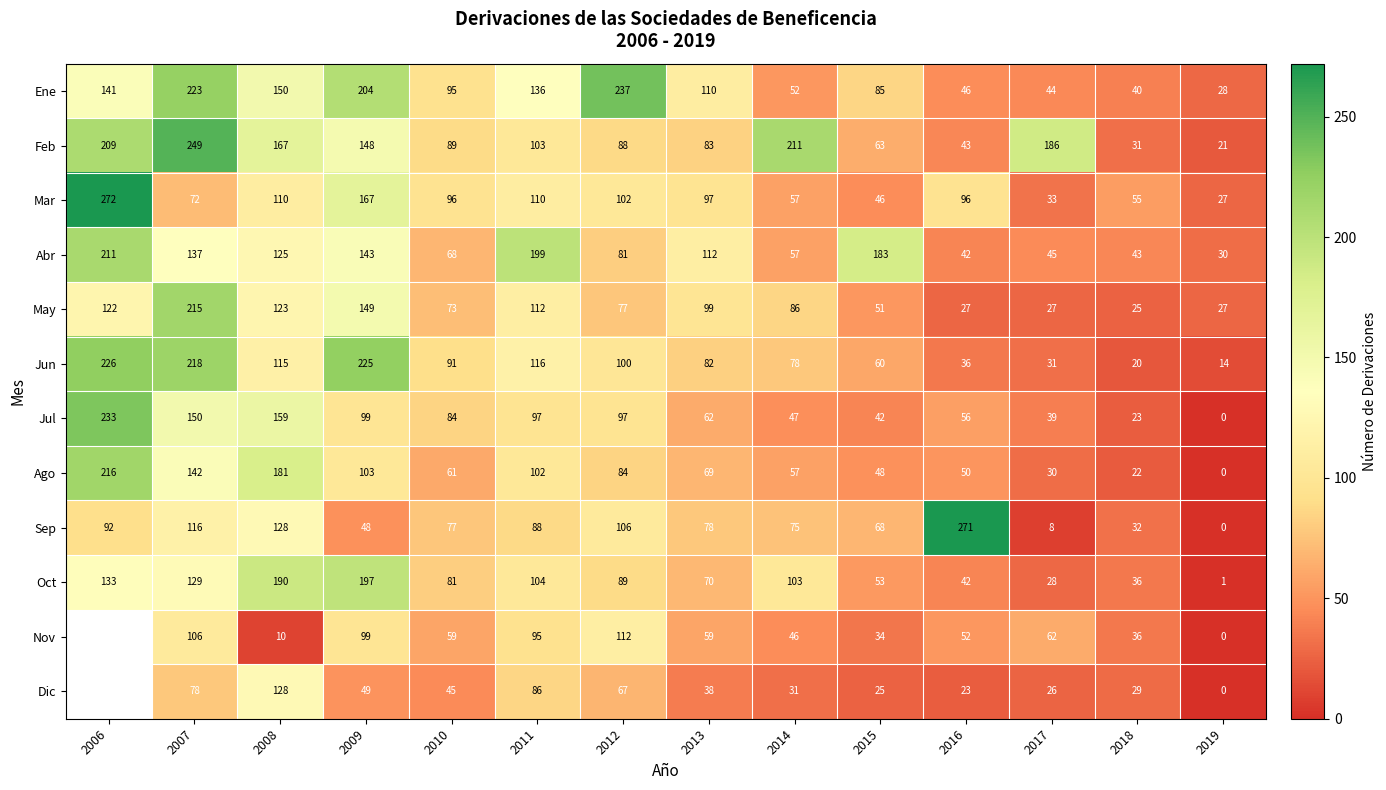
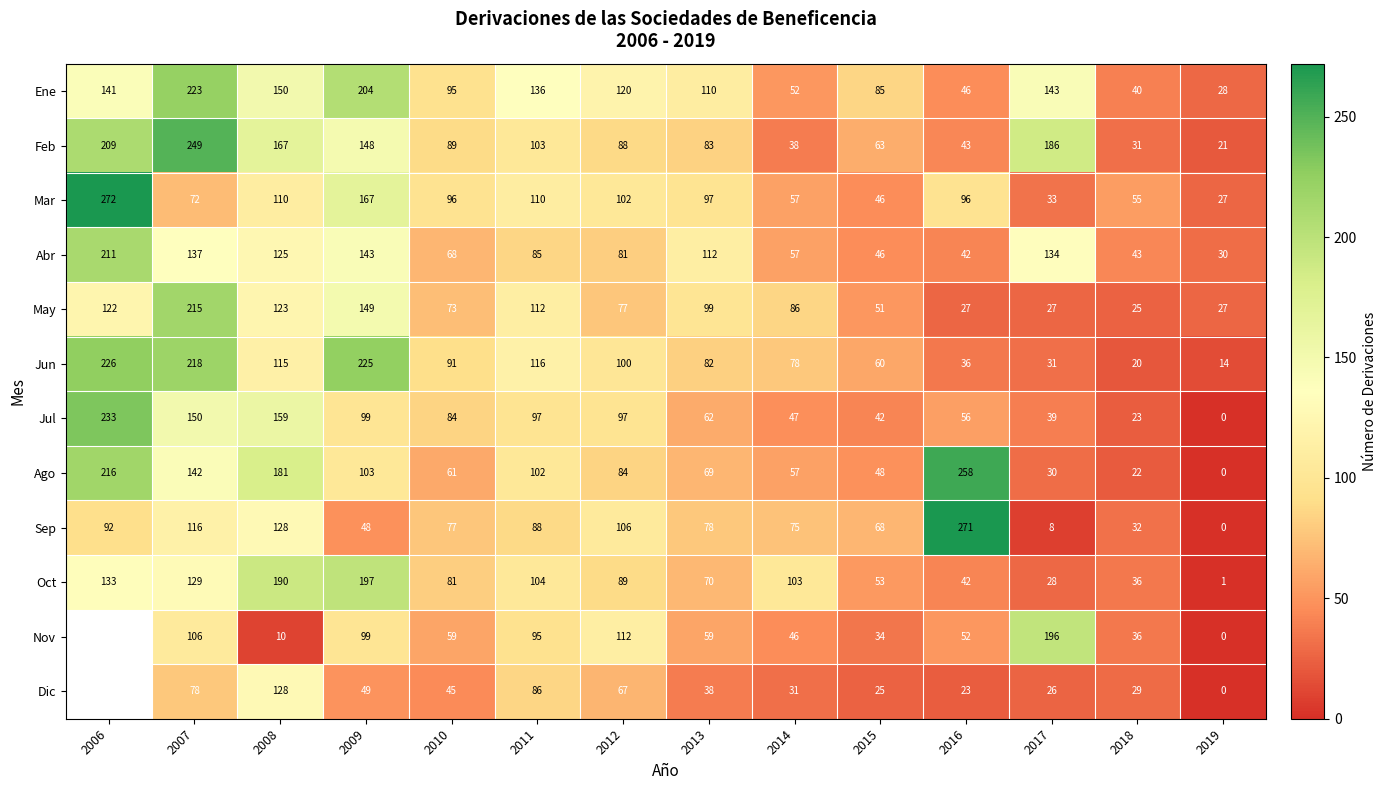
Ene, 2012: 237 -> 120
Ene, 2017: 44 -> 143
Feb, 2014: 211 -> 38
Abr, 2011: 199 -> 85
Abr, 2015: 183 -> 46
Abr, 2017: 45 -> 134
Ago, 2016: 50 -> 258
Nov, 2017: 62 -> 196
